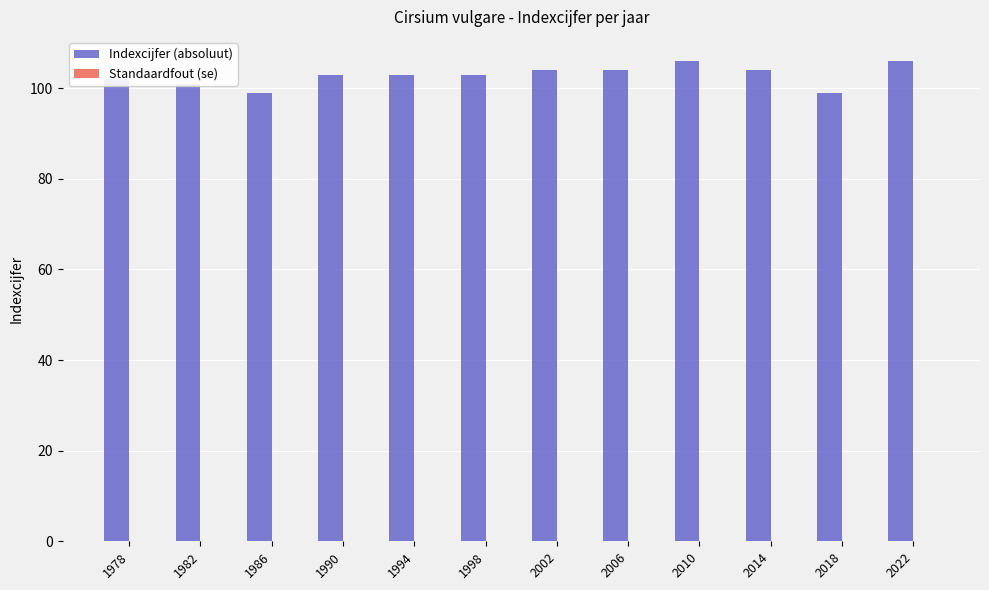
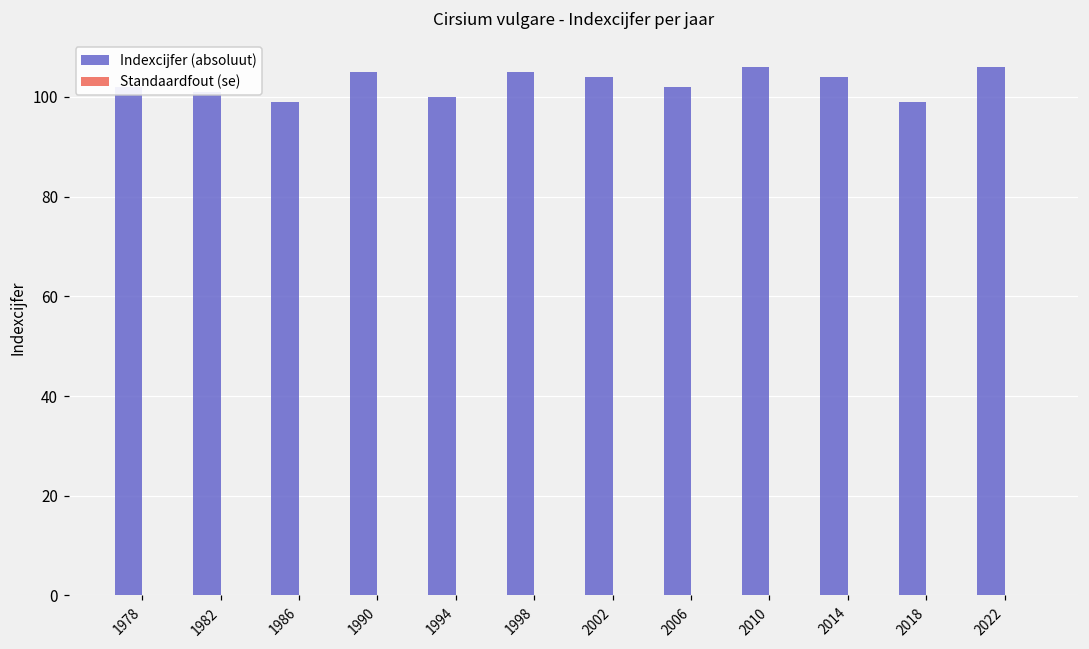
Indexcijfer (absoluut), 1990: 103 -> 105
Indexcijfer (absoluut), 1994: 103 -> 100
Indexcijfer (absoluut), 1998: 103 -> 105
Indexcijfer (absoluut), 2006: 104 -> 102
